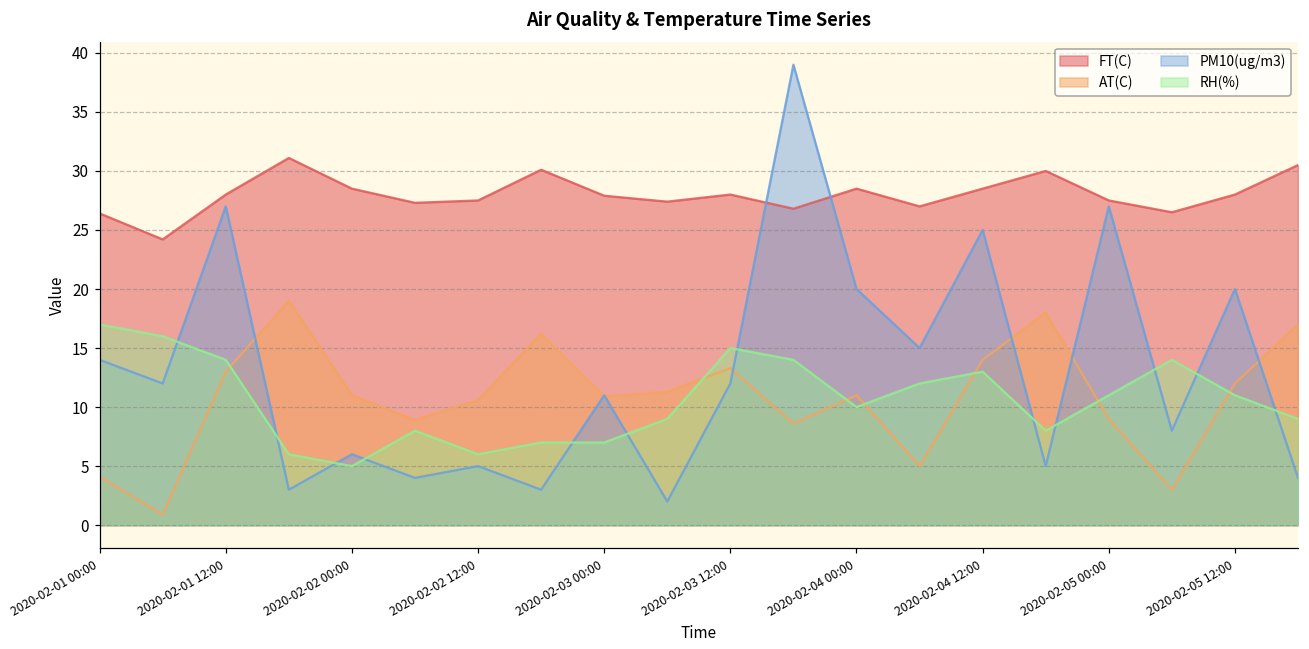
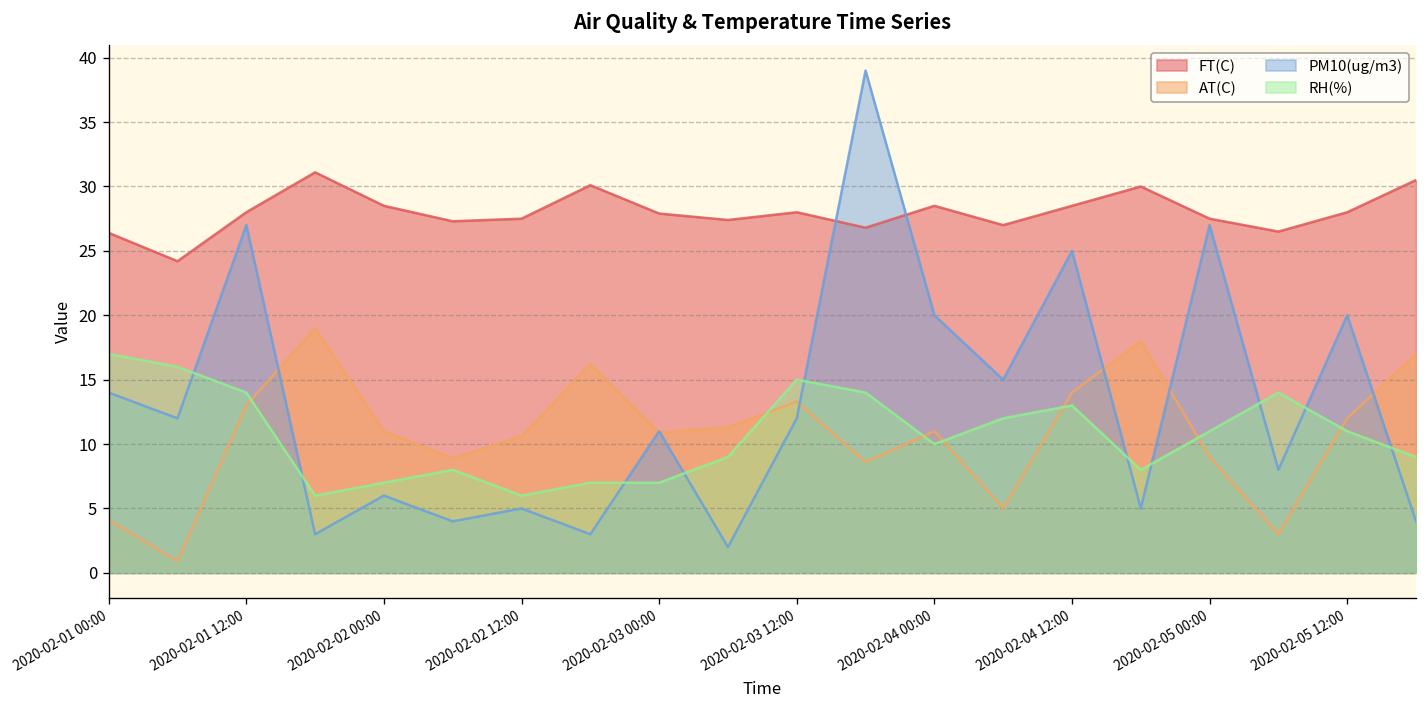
RH(%), 2020-02-02 00:00: 5 -> 7
